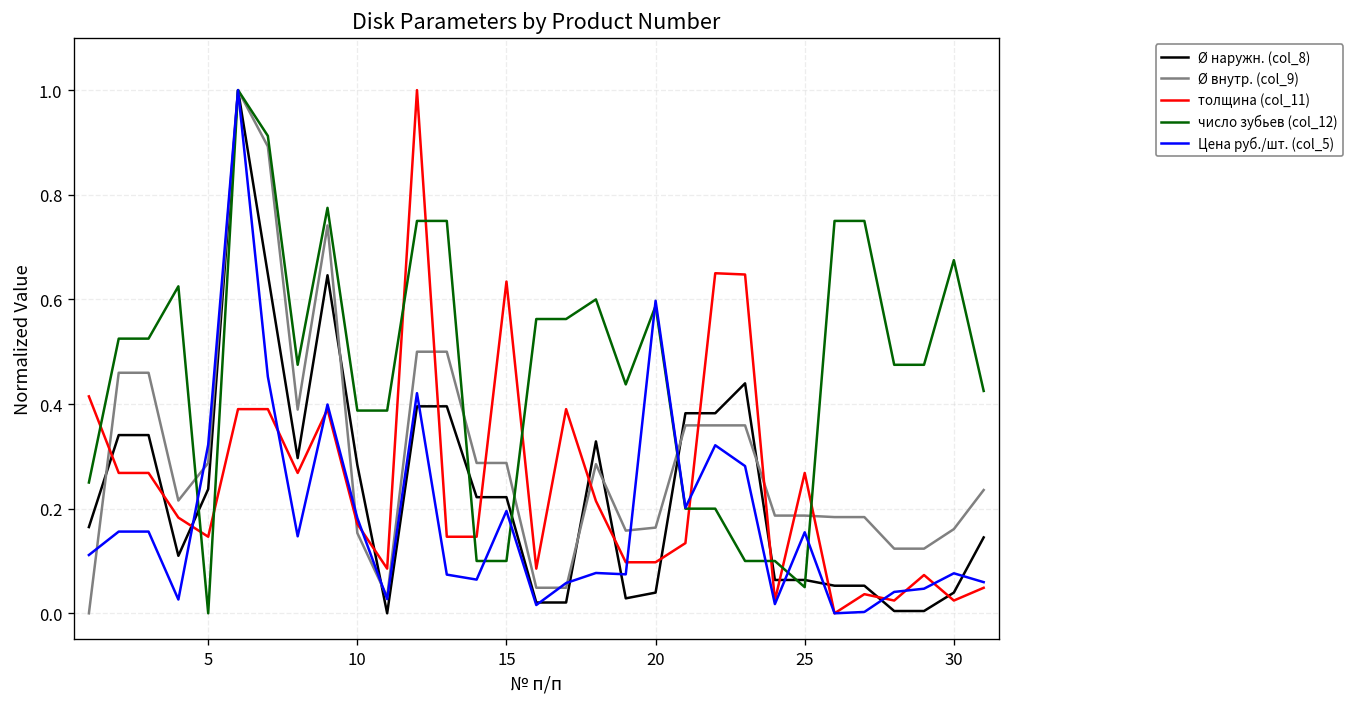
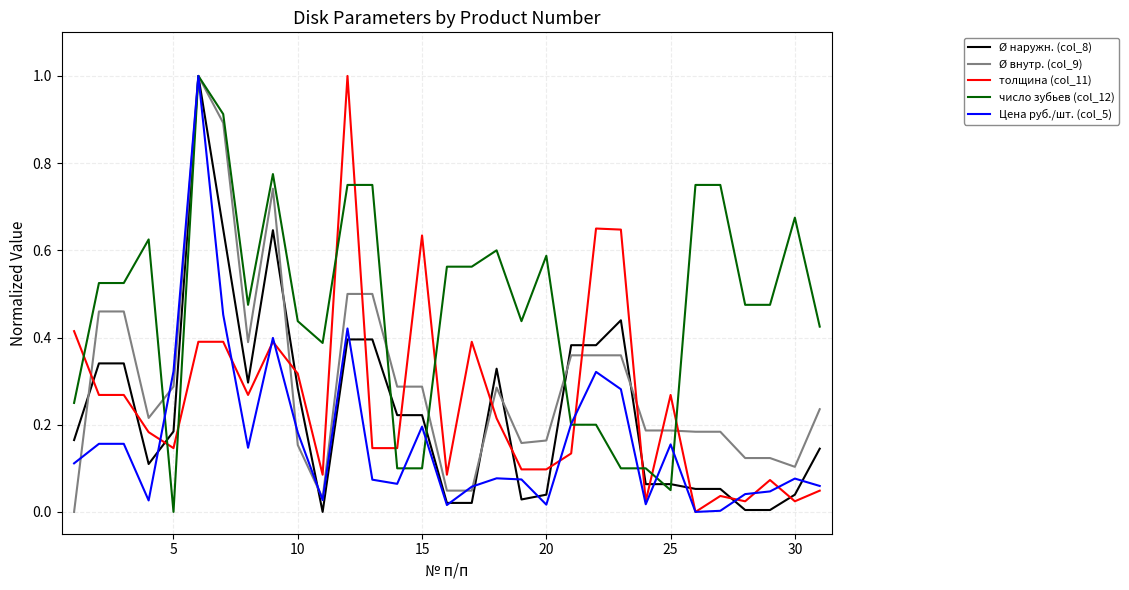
Ø наружн. (col_8), 5: 0.24 -> 0.18
толщина (col_11), 10: 0.17 -> 0.32
число зубьев (col_12), 10: 0.39 -> 0.44
Цена руб./шт. (col_5), 20: 0.60 -> 0.02
Ø внутр. (col_9), 30: 0.16 -> 0.10
